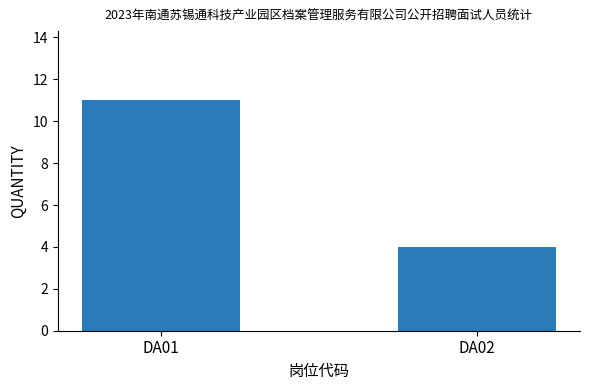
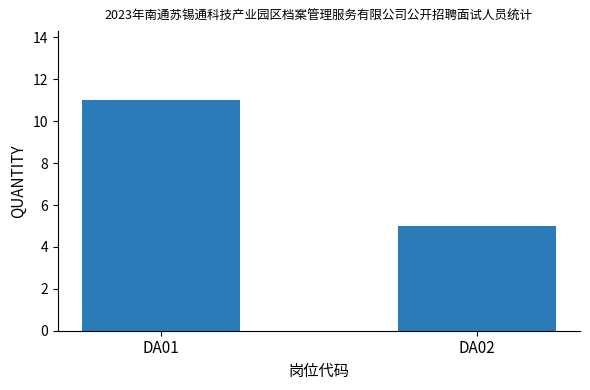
DA02: 4 -> 5
